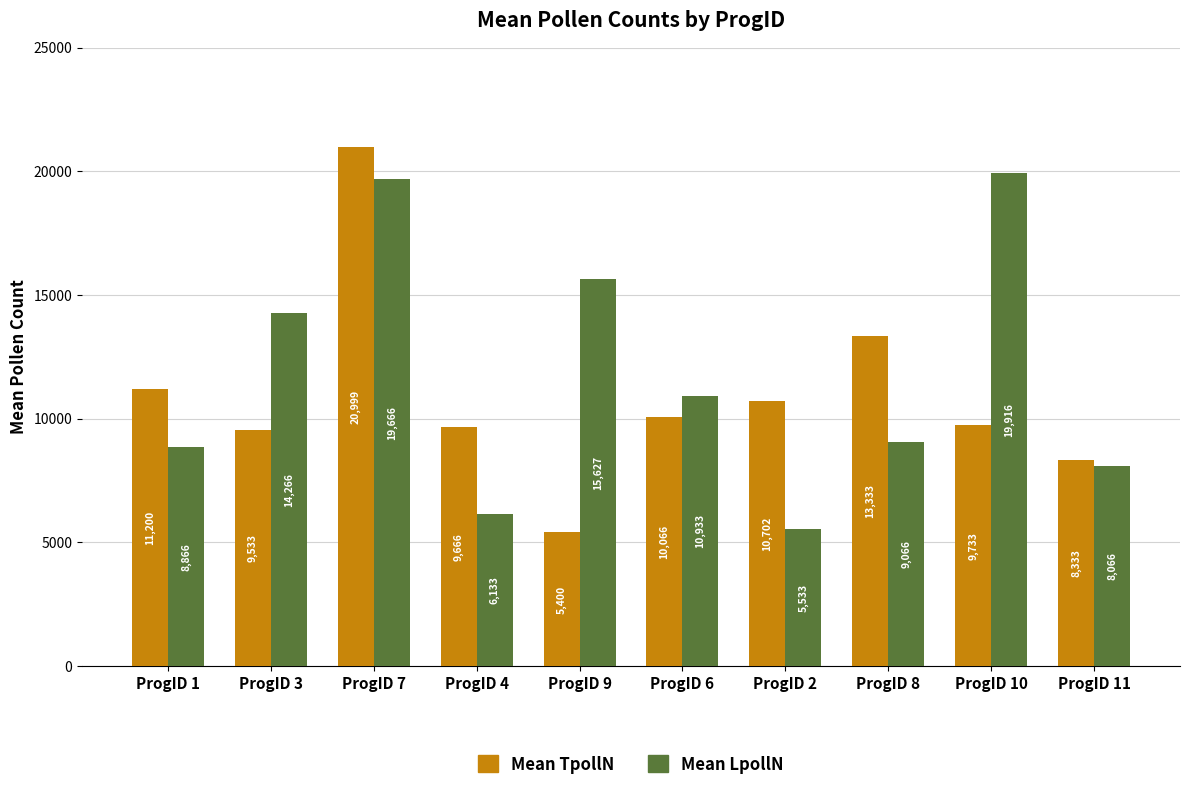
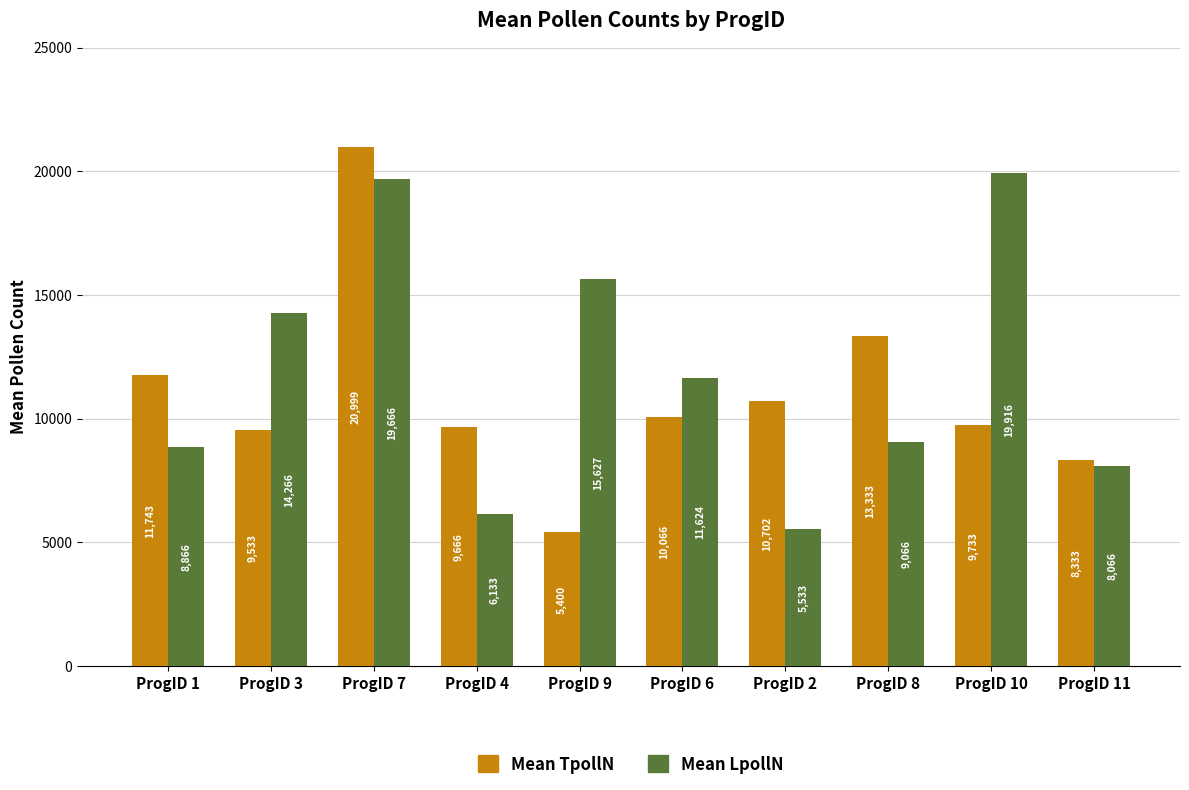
Mean TpollN, ProgID 1: 11,200 -> 11,743
Mean LpollN, ProgID 6: 10,933 -> 11,624
